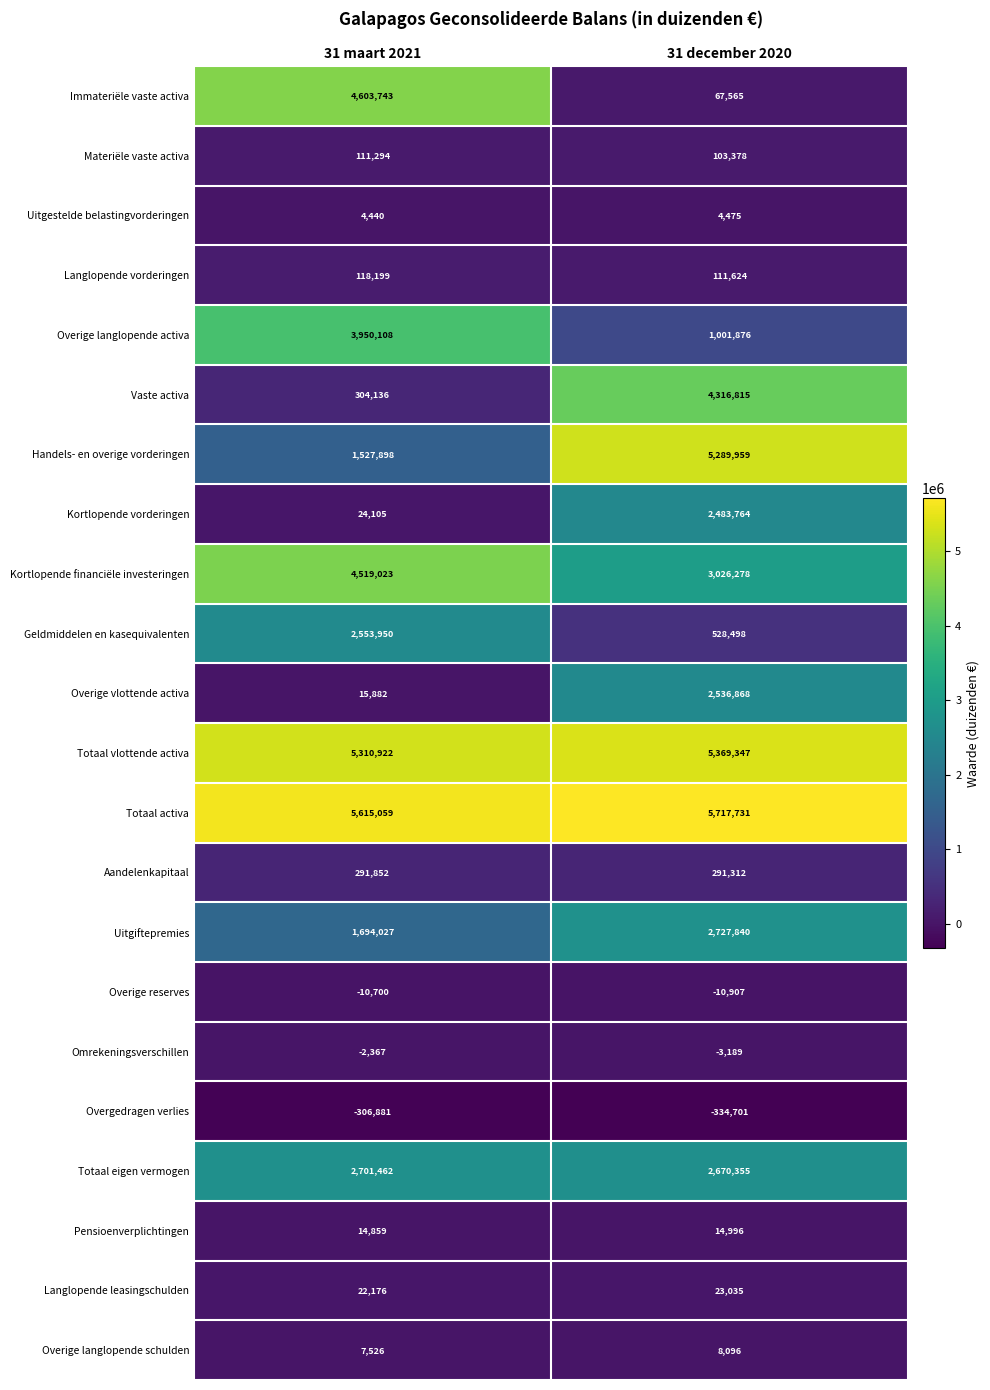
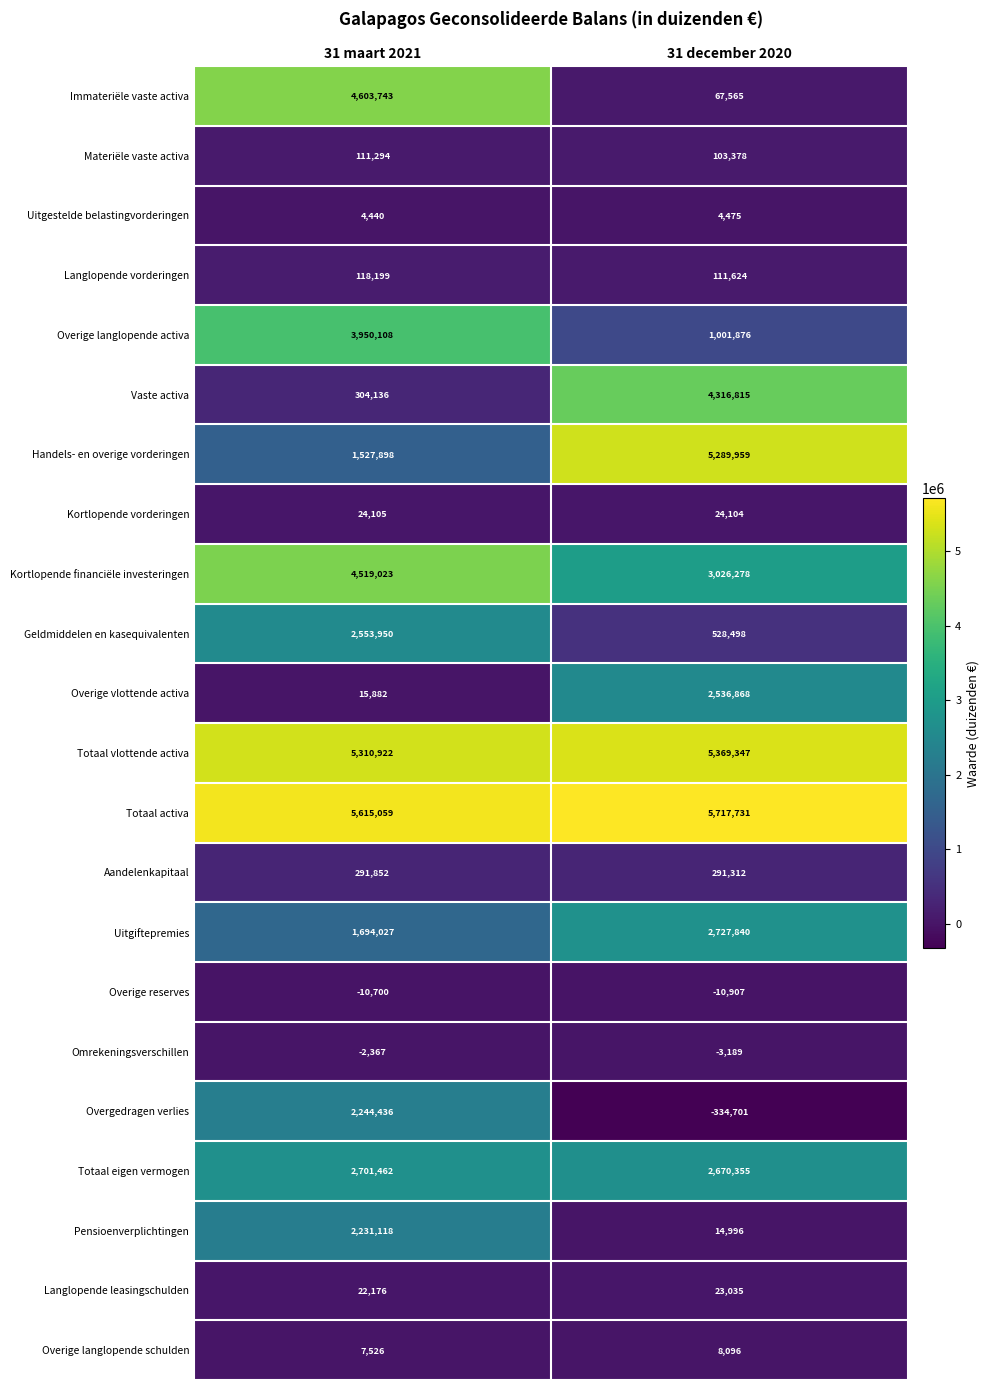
Kortlopende vorderingen, 31 december 2020: 2,483,764 -> 24,104
Overgedragen verlies, 31 maart 2021: -306,881 -> 2,244,436
Pensioenverplichtingen, 31 maart 2021: 14,859 -> 2,231,118
